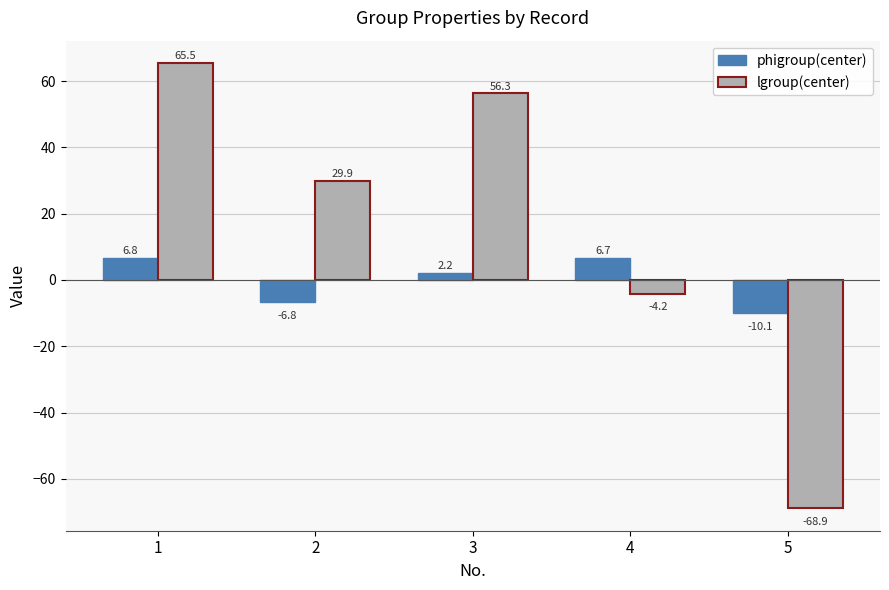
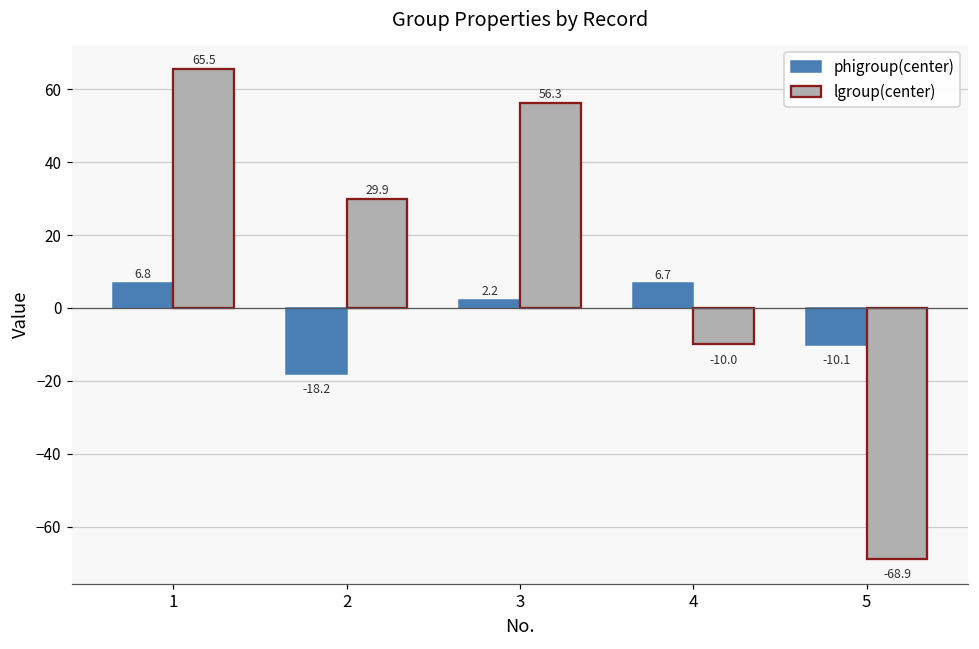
phigroup(center), 2: -6.8 -> -18.2
lgroup(center), 4: -4.2 -> -10.0
